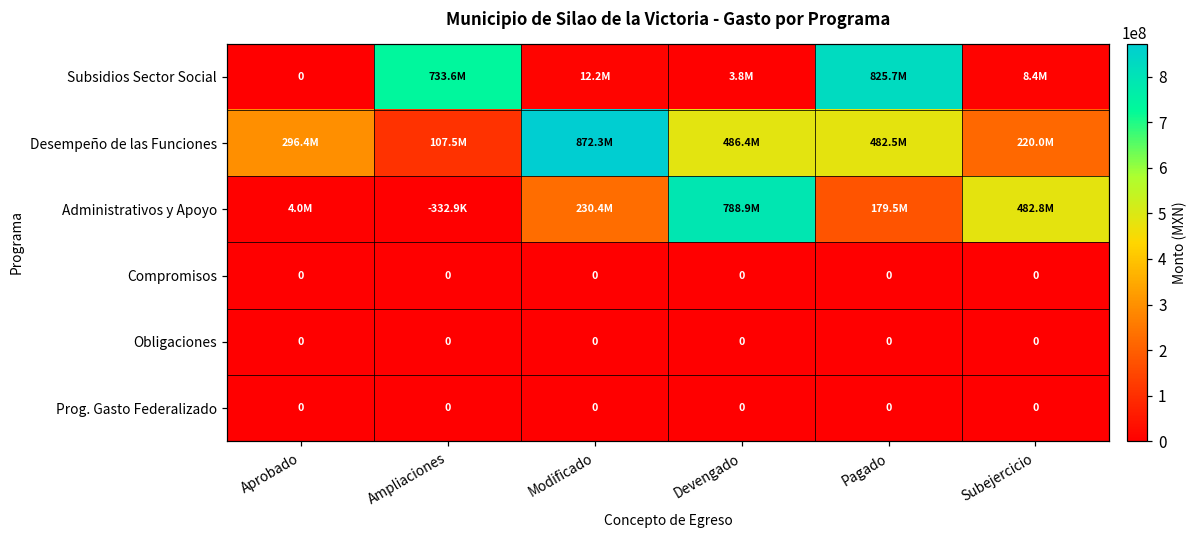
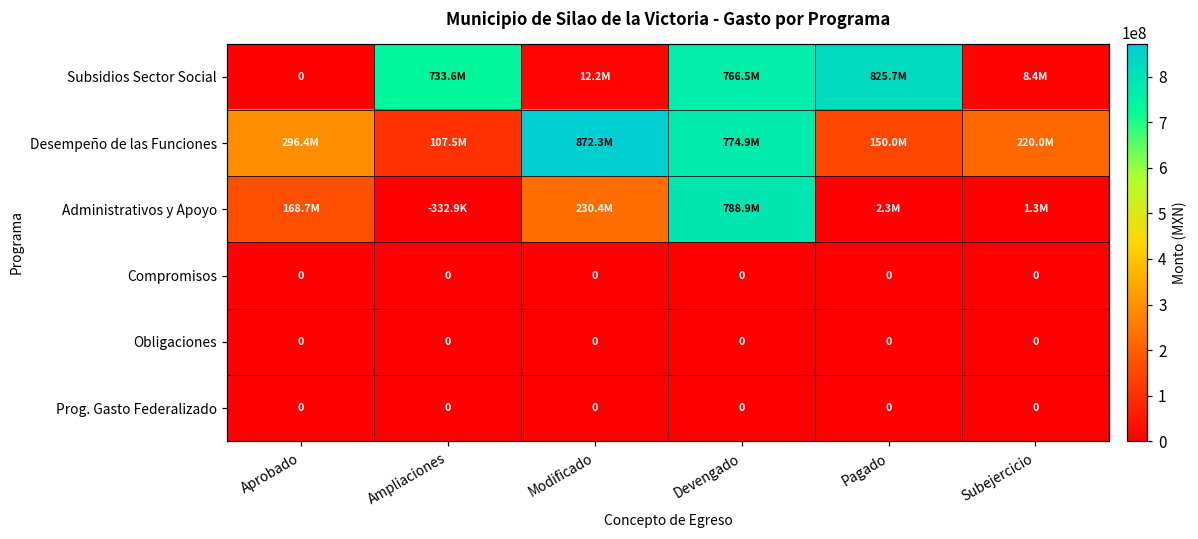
Subsidios Sector Social, Devengado: 3.8M -> 766.5M
Desempeño de las Funciones, Devengado: 486.4M -> 774.9M
Desempeño de las Funciones, Pagado: 482.5M -> 150.0M
Administrativos y Apoyo, Aprobado: 4.0M -> 168.7M
Administrativos y Apoyo, Pagado: 179.5M -> 2.3M
Administrativos y Apoyo, Subejercicio: 482.8M -> 1.3M
